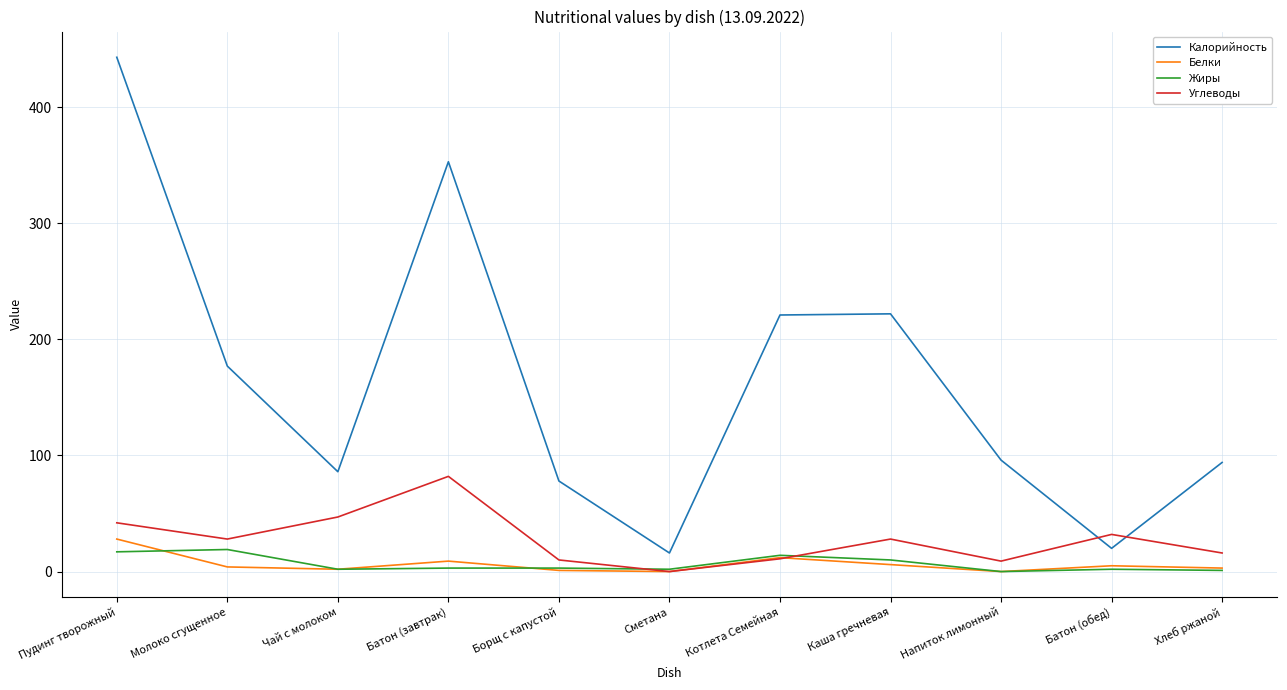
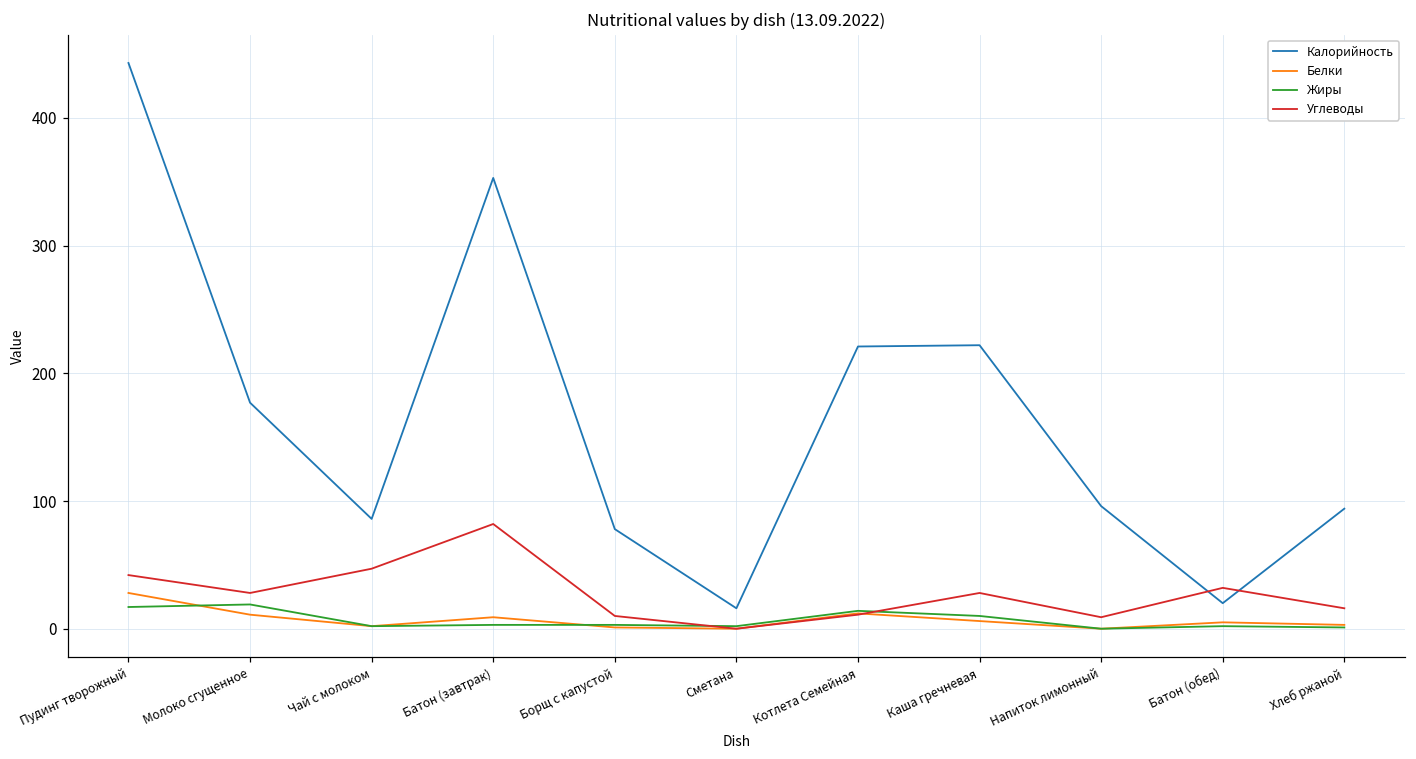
Белки, Молоко сгущенное: 4 -> 11
